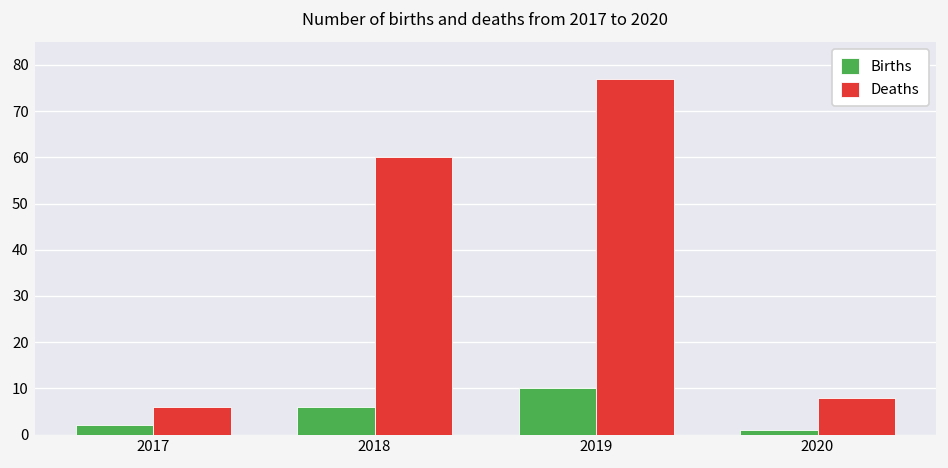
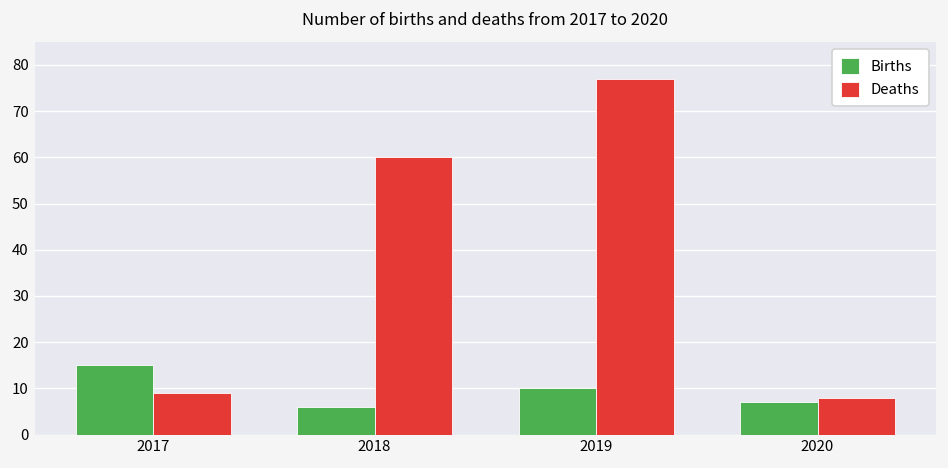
Births, 2017: 2 -> 15
Deaths, 2017: 6 -> 9
Births, 2020: 1 -> 7
